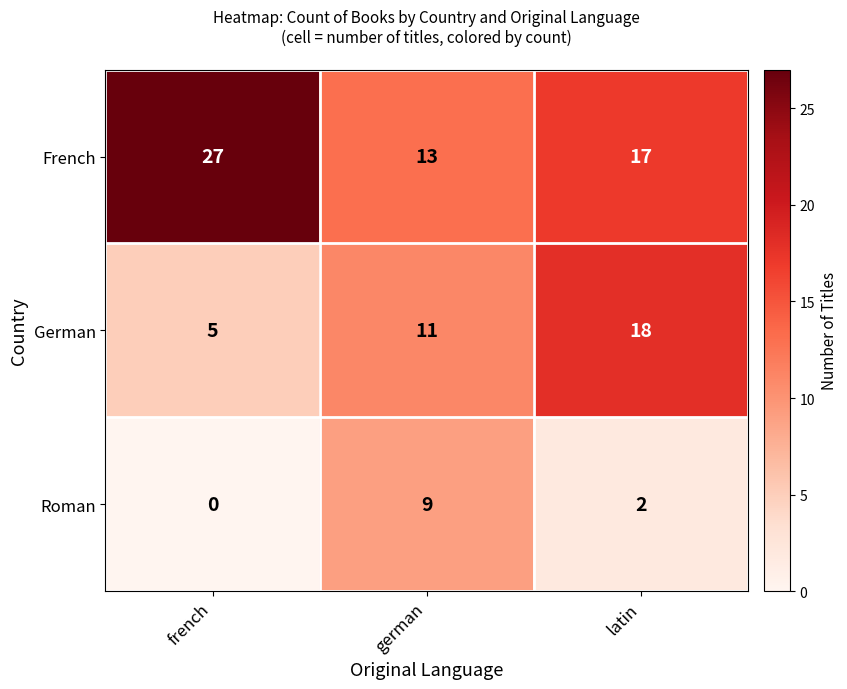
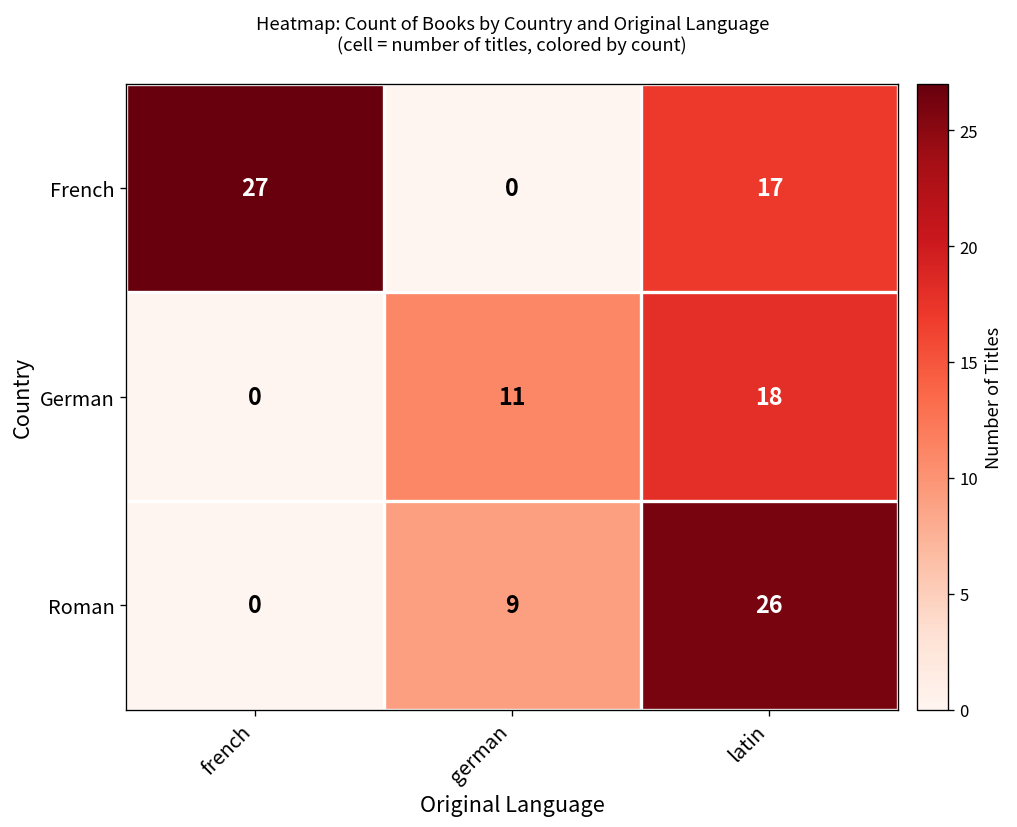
French, german: 13 -> 0
German, french: 5 -> 0
Roman, latin: 2 -> 26
